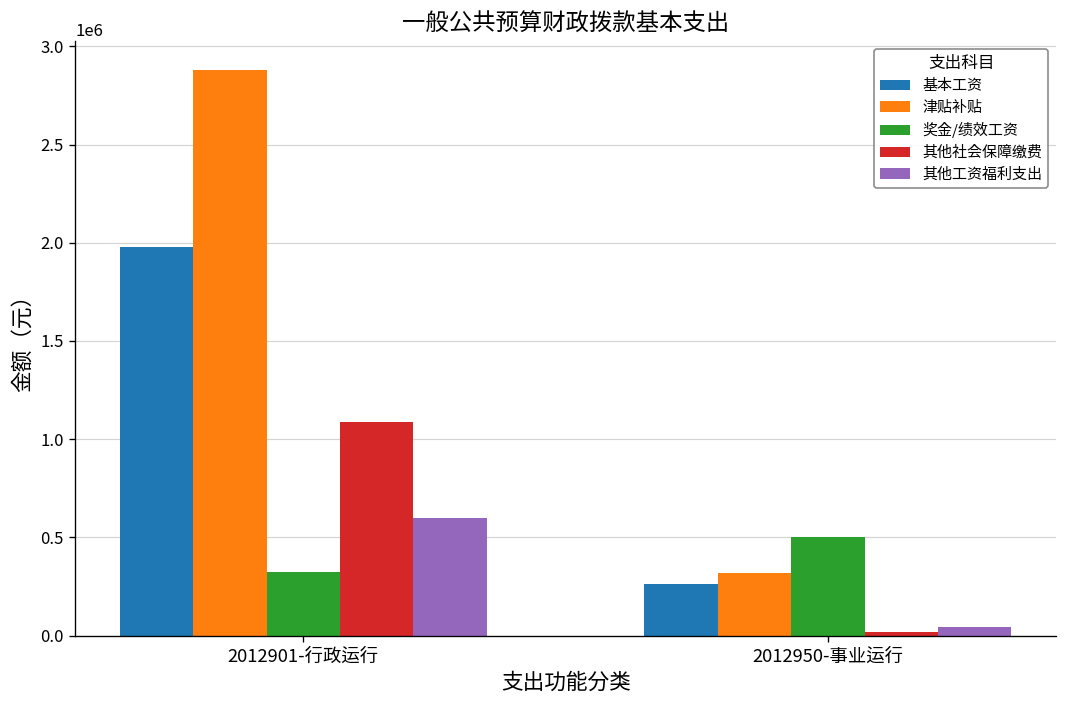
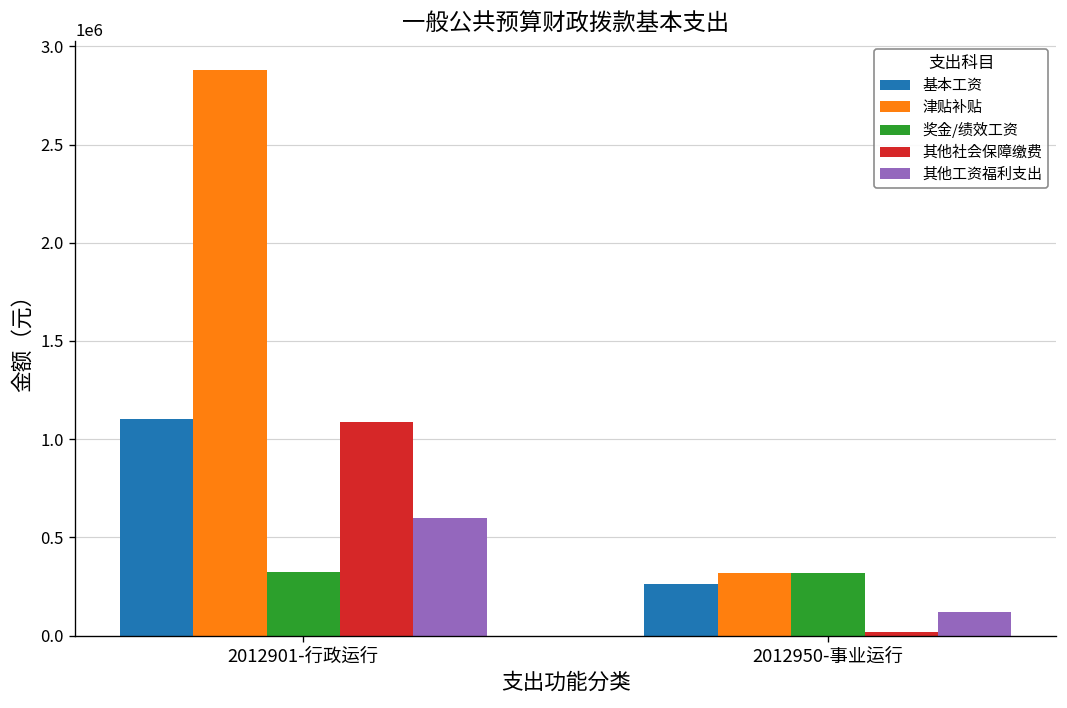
基本工资, 2012901-行政运行: 1980000 -> 1110000
奖金/绩效工资, 2012950-事业运行: 500000 -> 320000
其他工资福利支出, 2012950-事业运行: 50000 -> 120000
